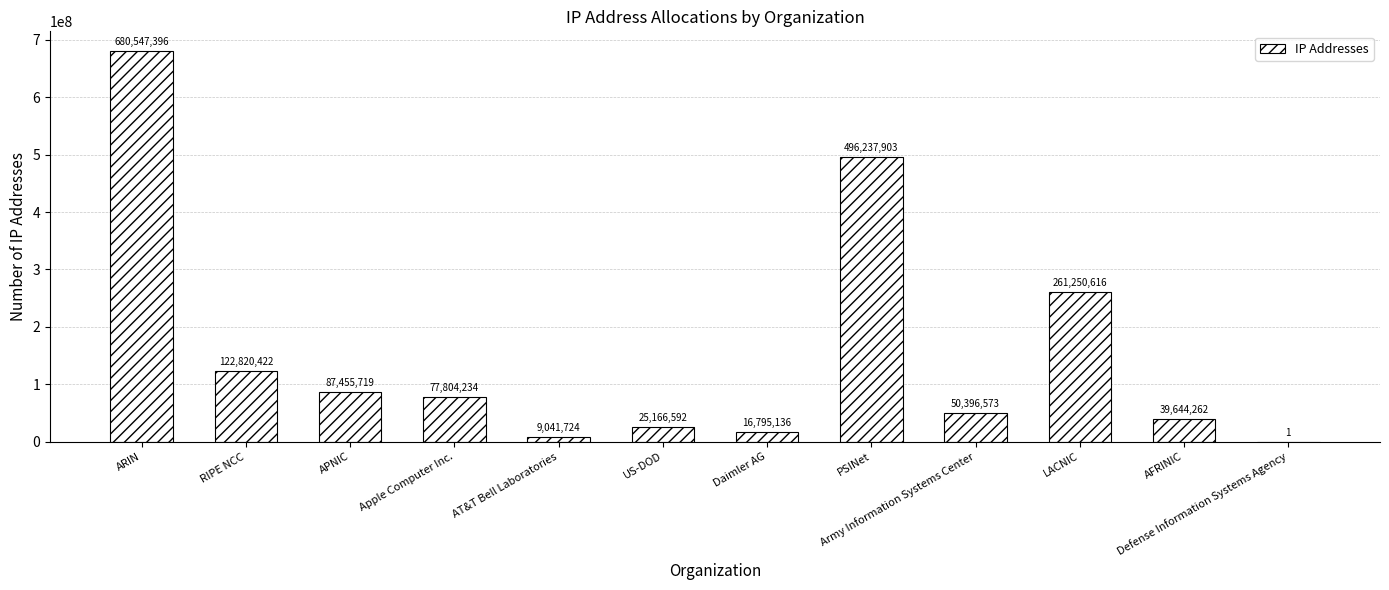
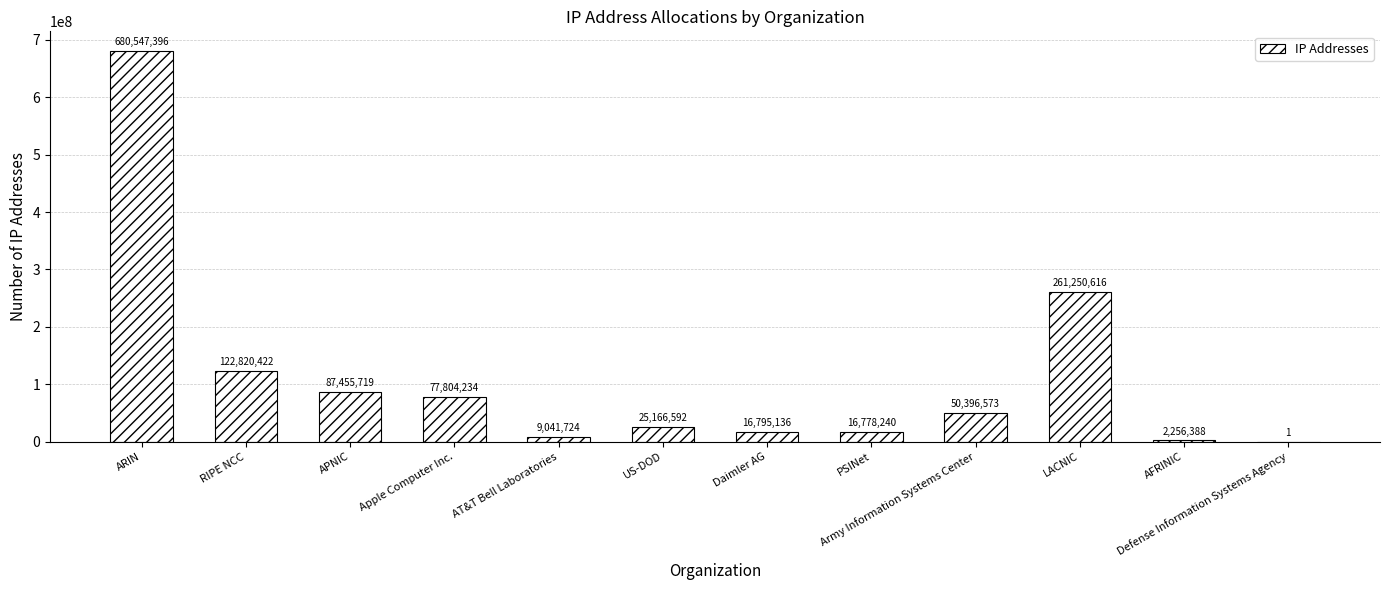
PSINet: 496,237,903 -> 16,778,240
AFRINIC: 39,644,262 -> 2,256,388
